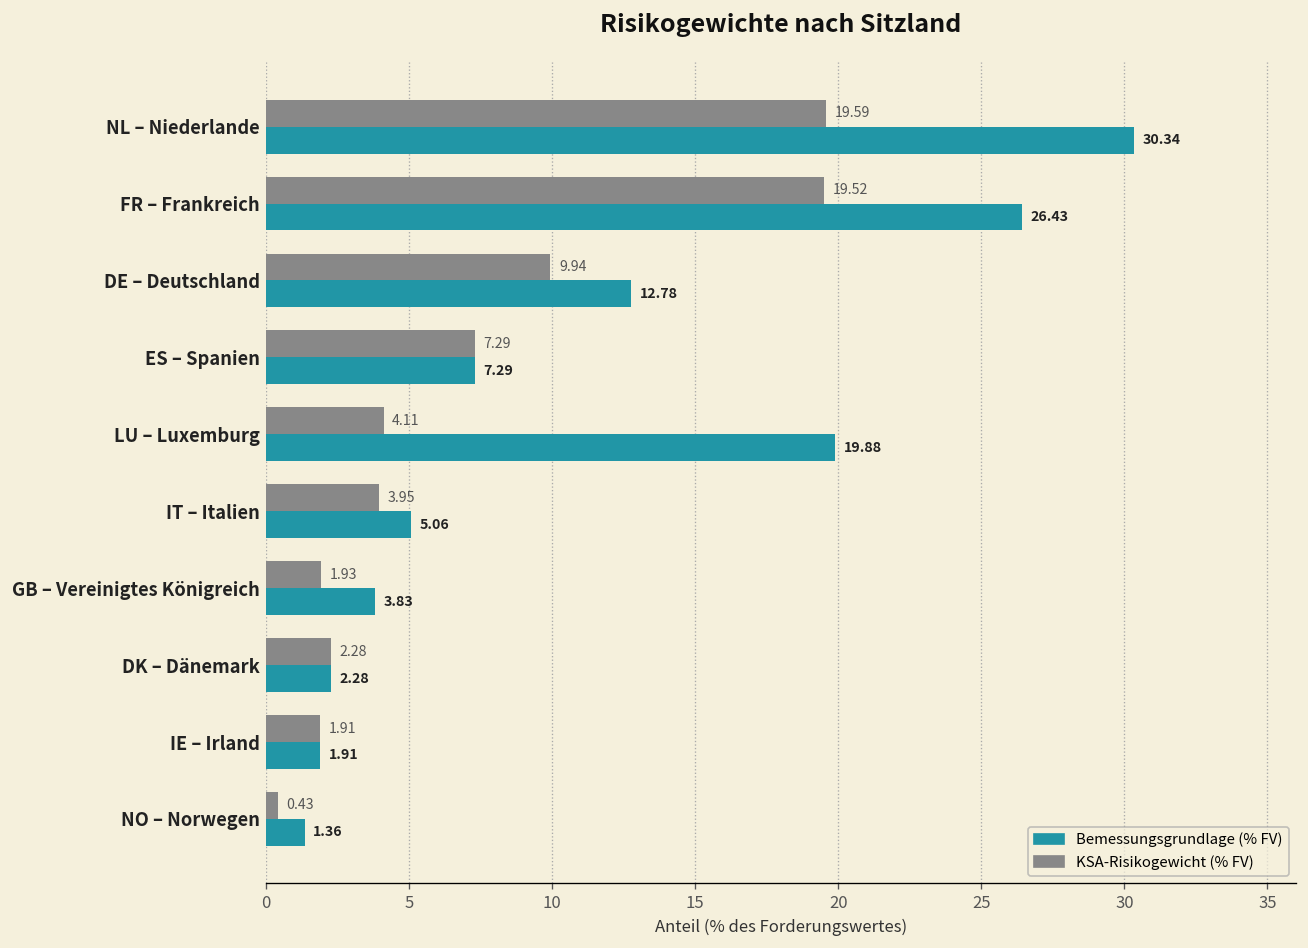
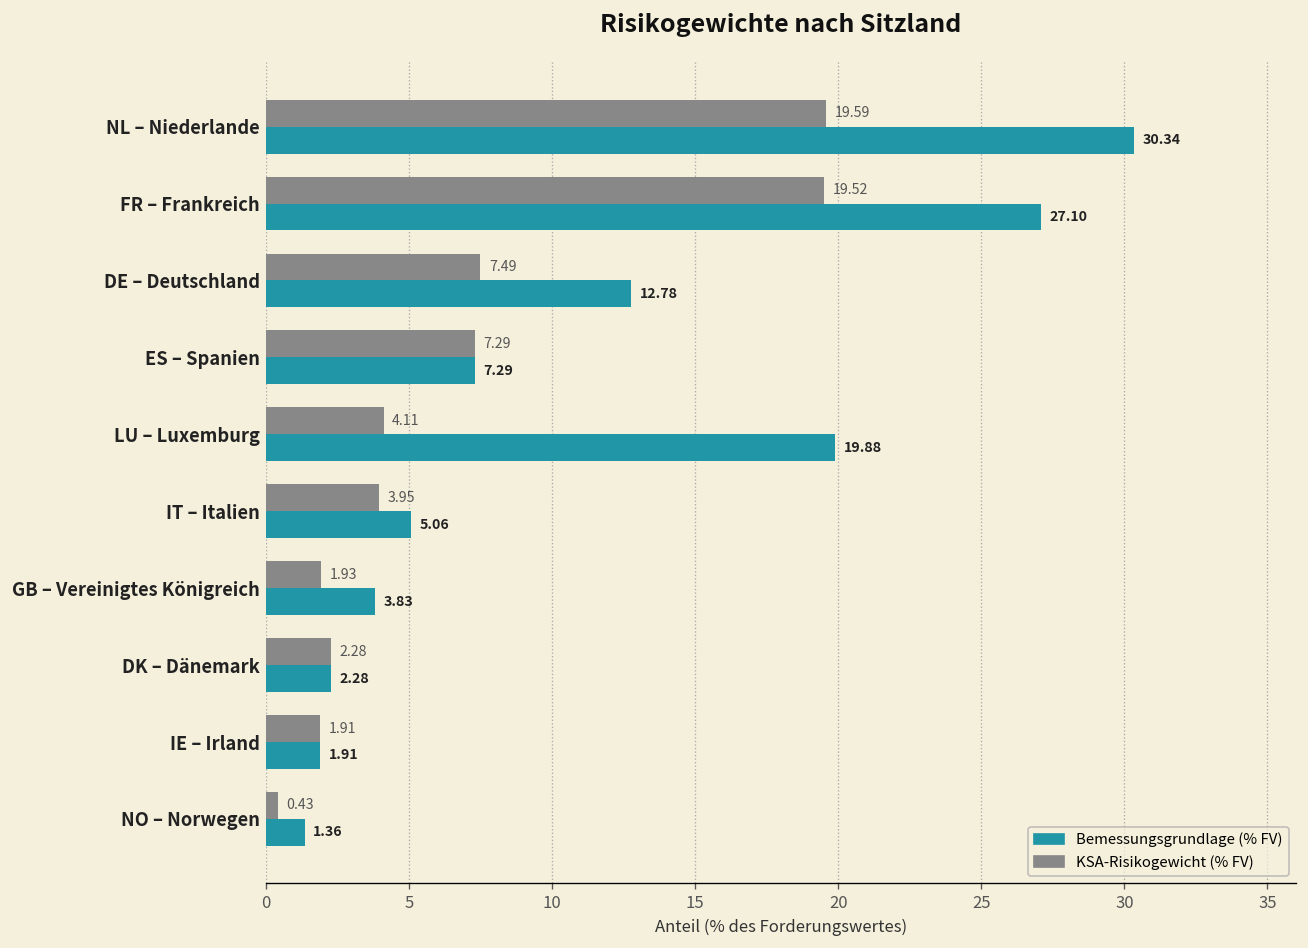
Bemessungsgrundlage (% FV), FR – Frankreich: 26.43 -> 27.10
KSA-Risikogewicht (% FV), DE – Deutschland: 9.94 -> 7.49
